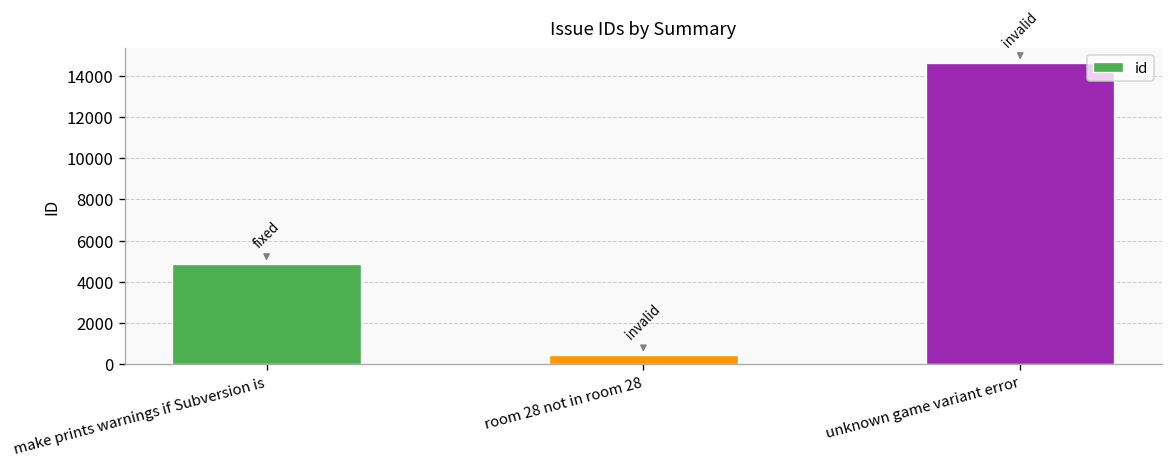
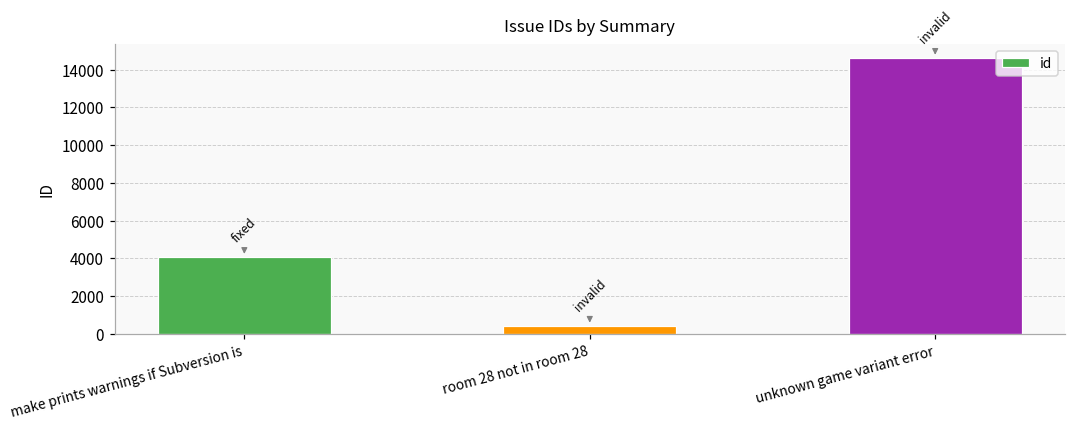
make prints warnings if Subversion is: 4900 -> 4100
